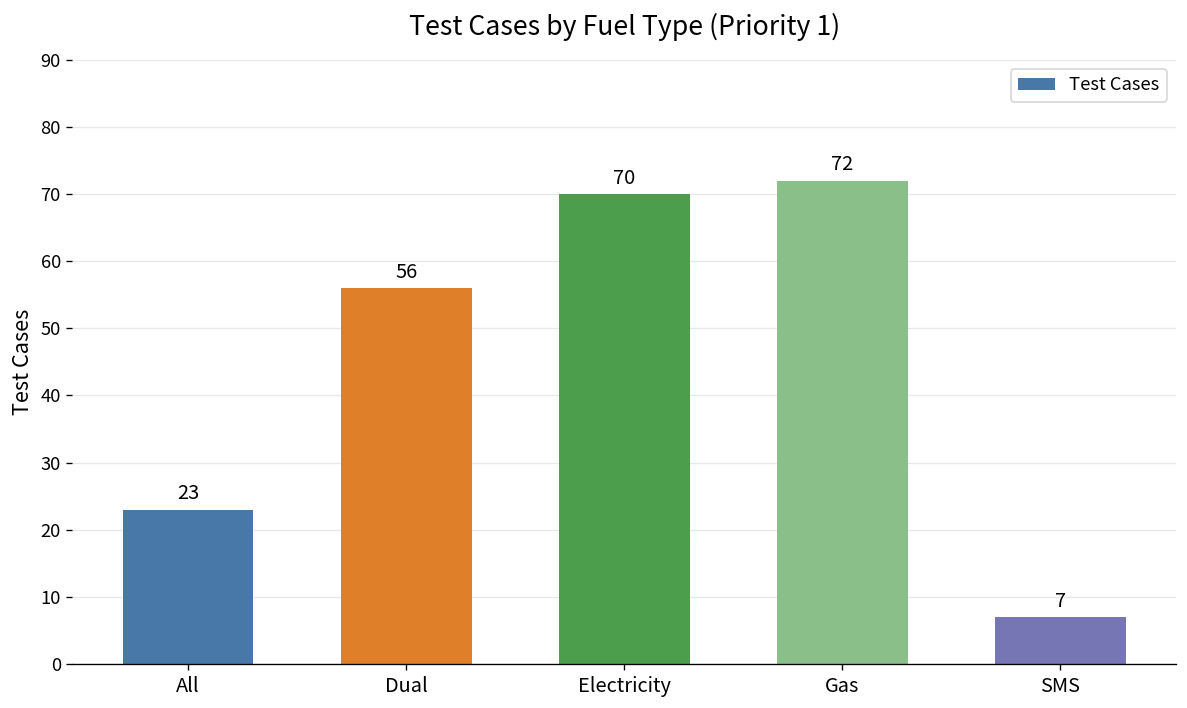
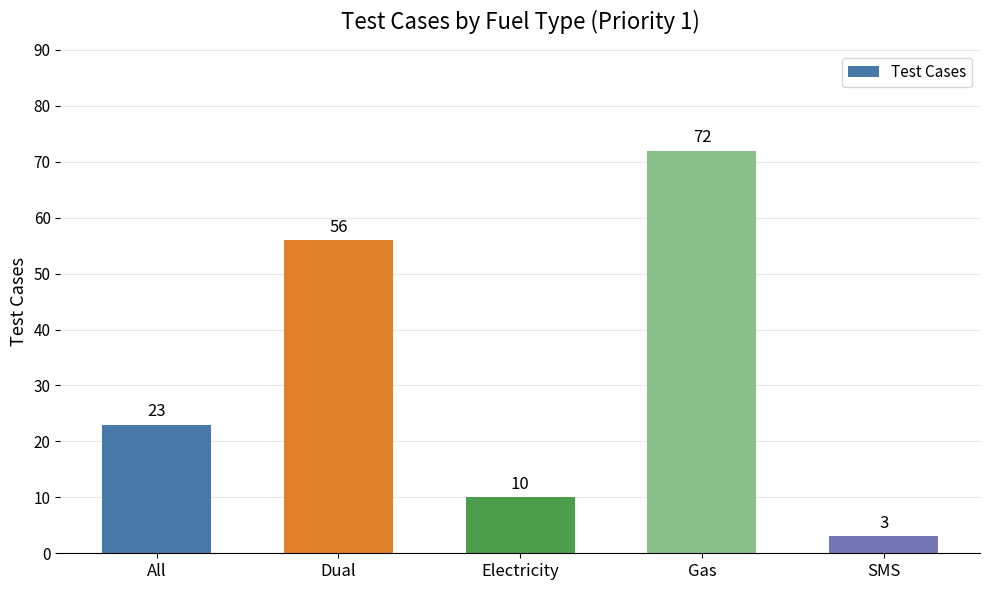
Electricity: 70 -> 10
SMS: 7 -> 3
